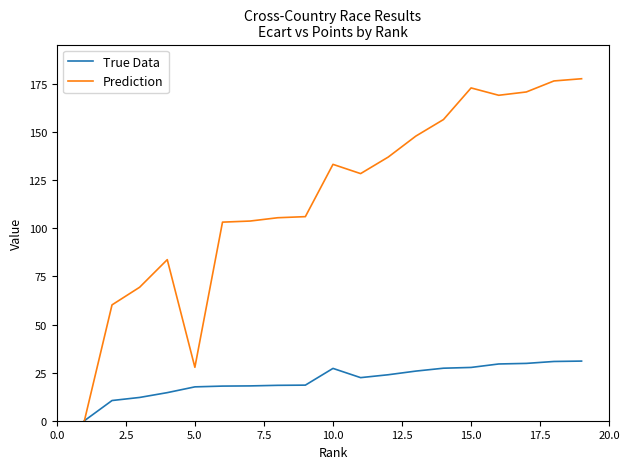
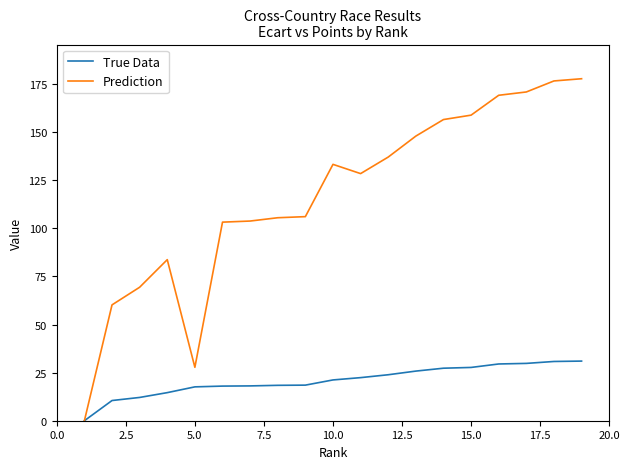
True Data, 10.0: 27 -> 21
Prediction, 15.0: 173 -> 159
